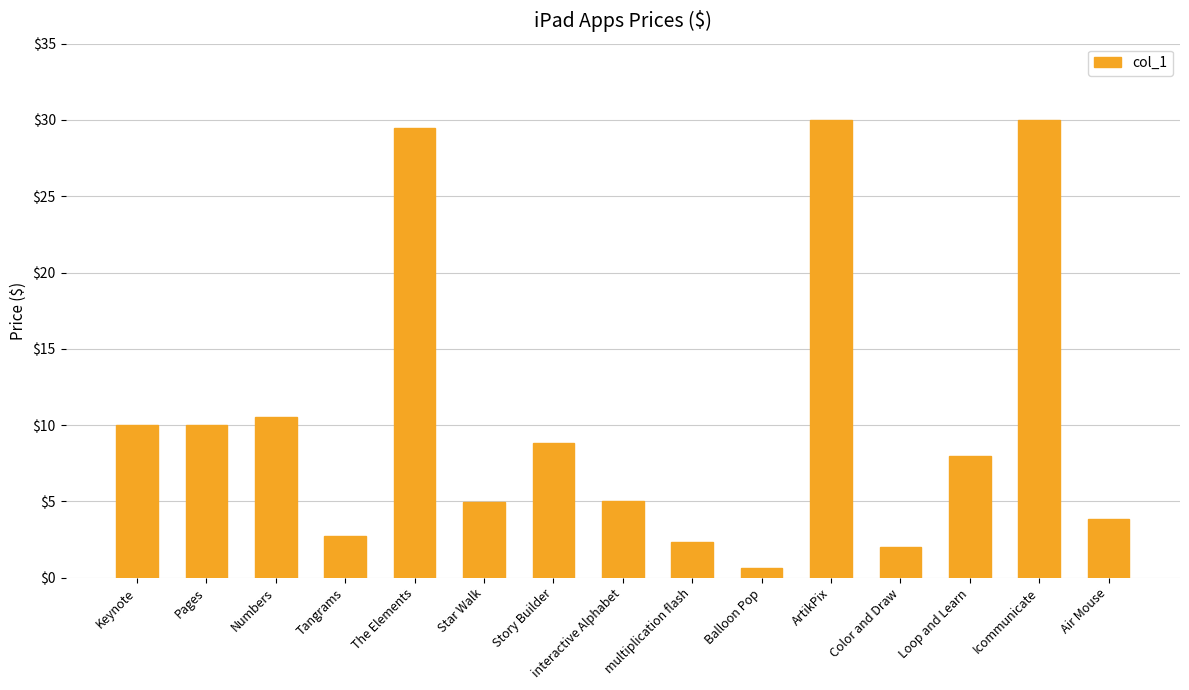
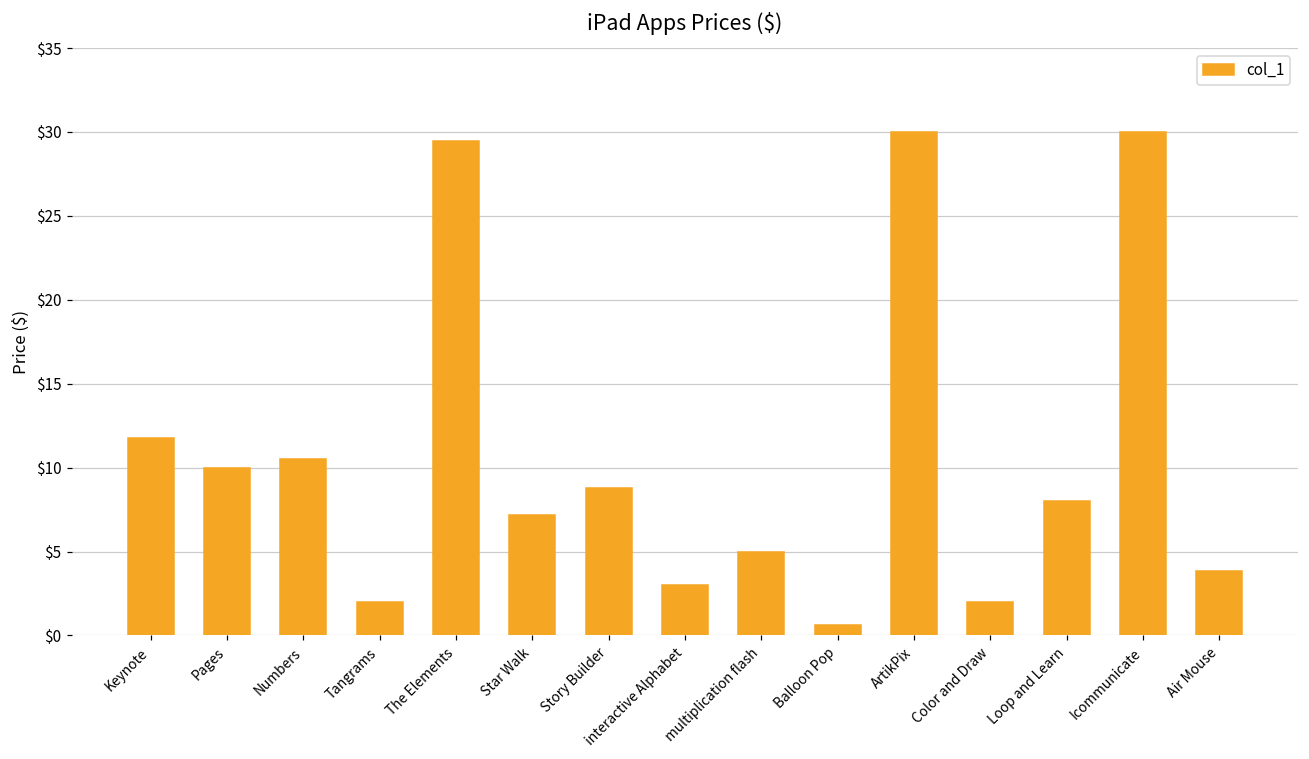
Keynote: $10.0 -> $11.7
Tangrams: $2.8 -> $2.0
Star Walk: $5.0 -> $7.2
interactive Alphabet: $5.0 -> $3.0
multiplication flash: $2.4 -> $5.0
